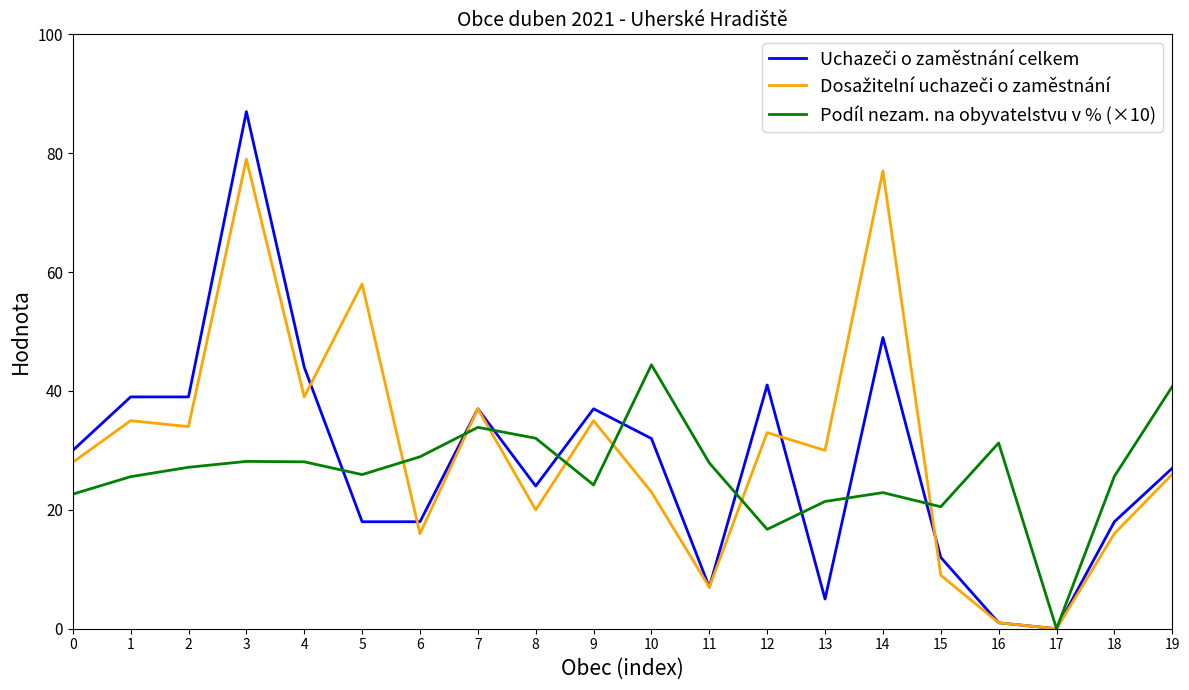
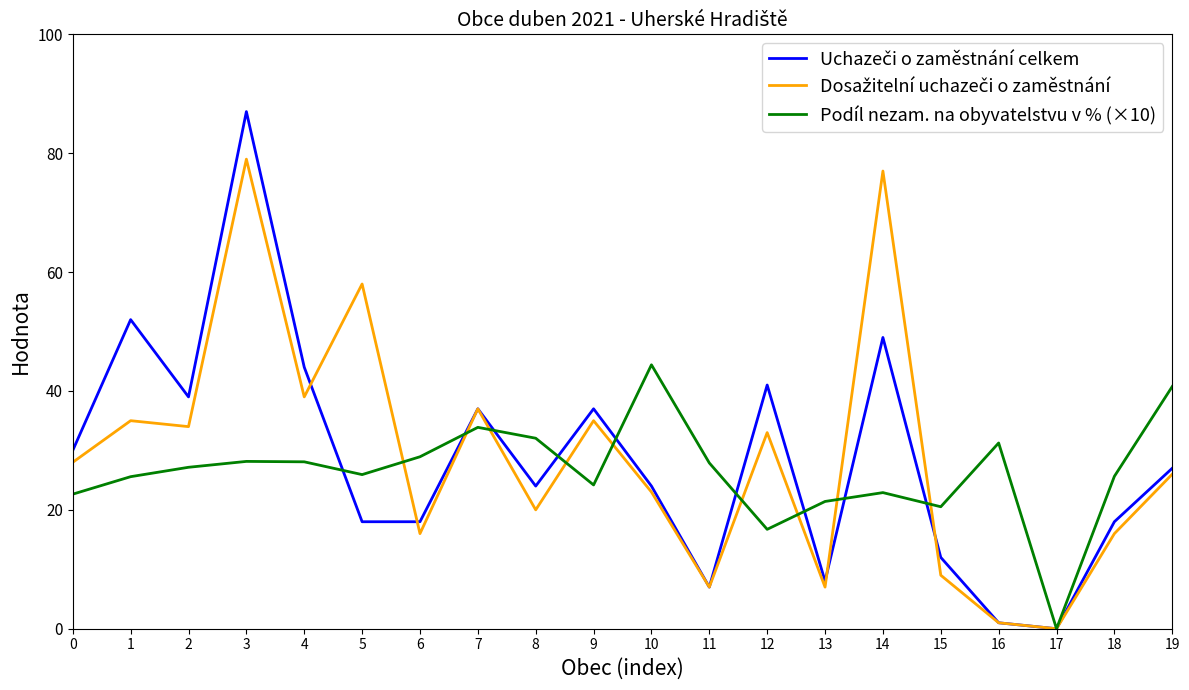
Uchazeči o zaměstnání celkem, 1: 39 -> 52
Uchazeči o zaměstnání celkem, 10: 32 -> 24
Uchazeči o zaměstnání celkem, 13: 5 -> 8
Dosažitelní uchazeči o zaměstnání, 13: 30 -> 7
